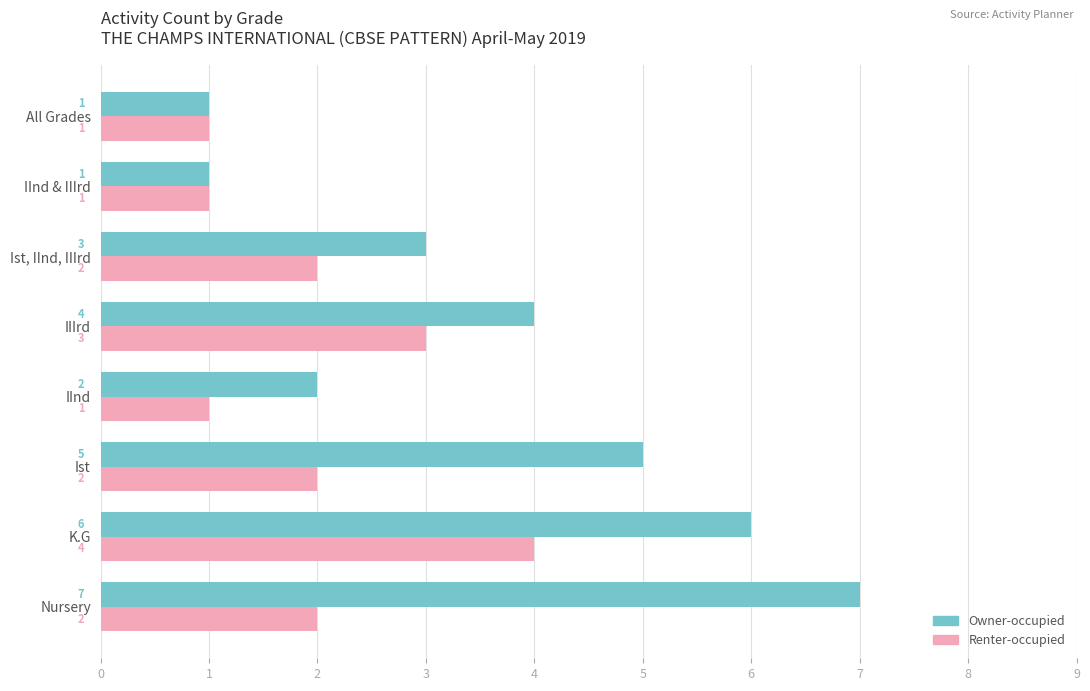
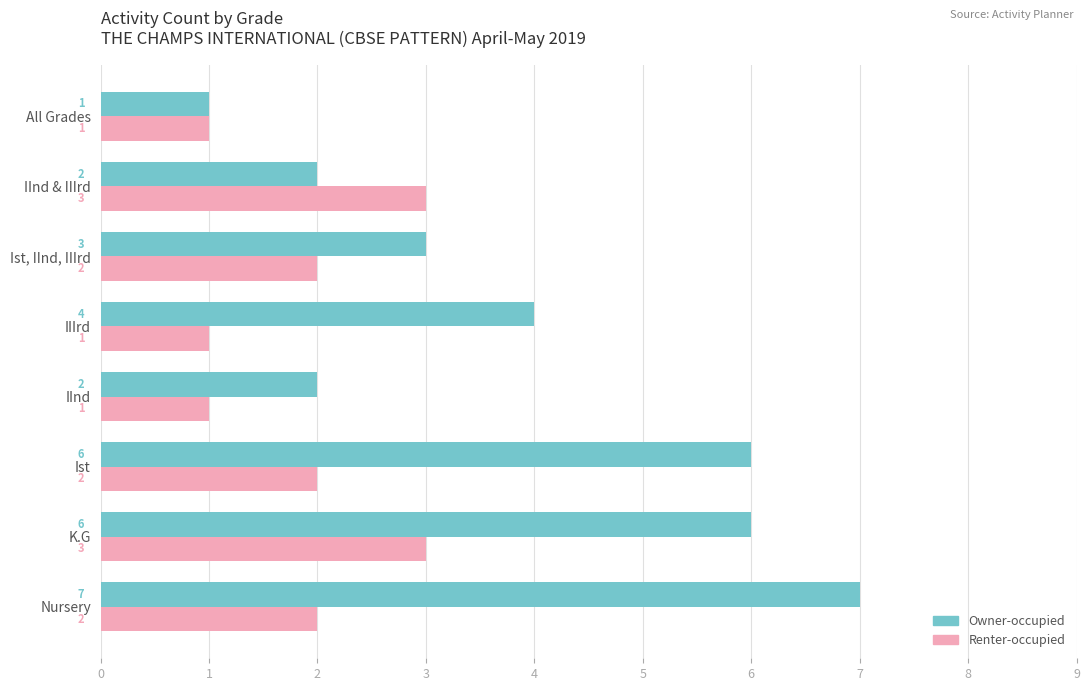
Owner-occupied, IInd & IIIrd: 1 -> 2
Renter-occupied, IInd & IIIrd: 1 -> 3
Renter-occupied, IIIrd: 3 -> 1
Owner-occupied, Ist: 5 -> 6
Renter-occupied, K.G: 4 -> 3
